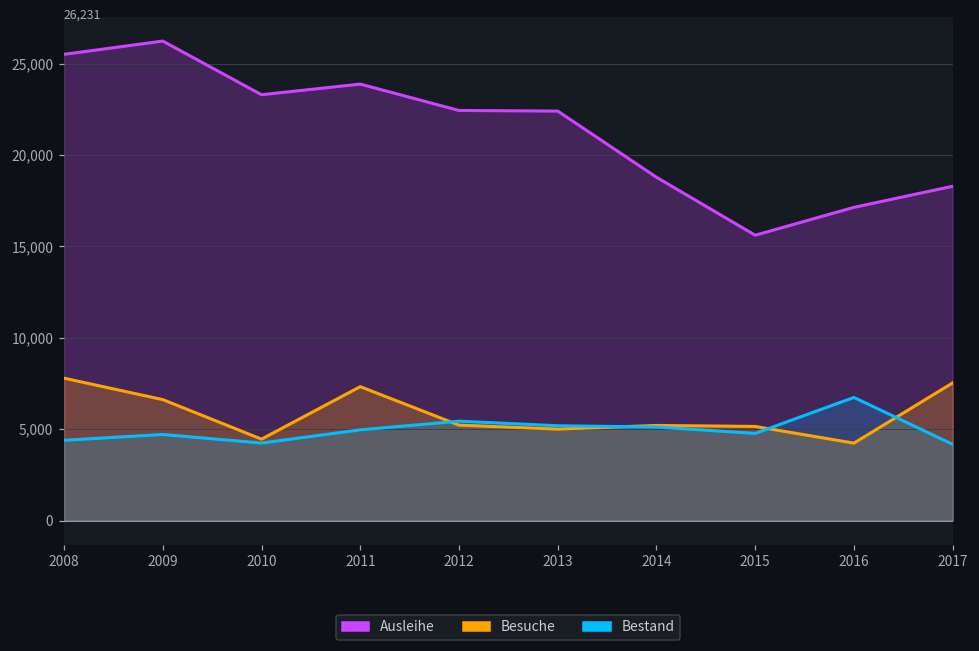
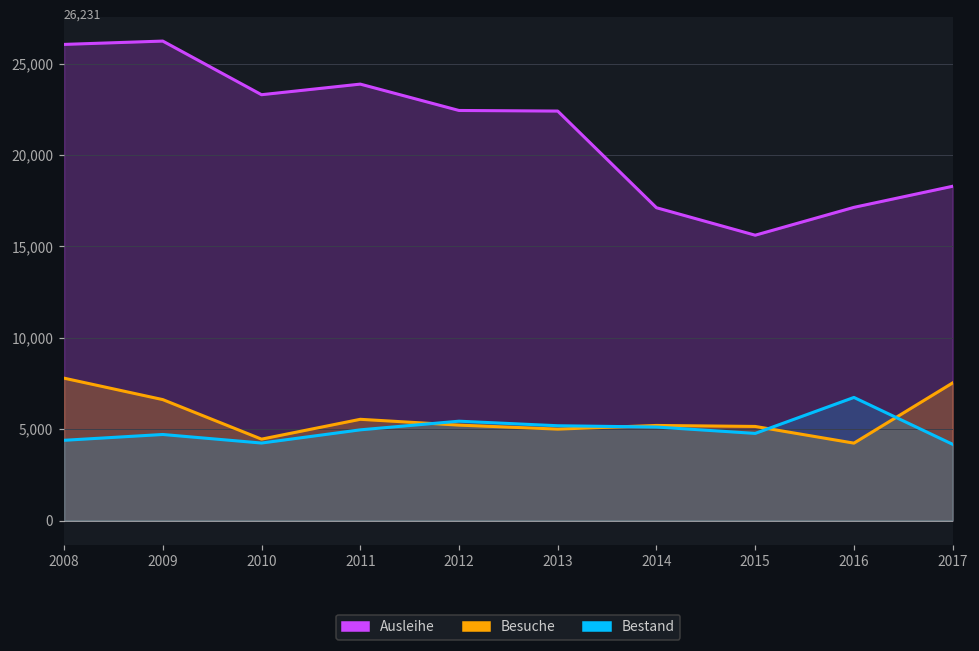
Ausleihe, 2008: 25,500 -> 26,000
Besuche, 2011: 7,300 -> 5,500
Ausleihe, 2014: 18,800 -> 17,100
